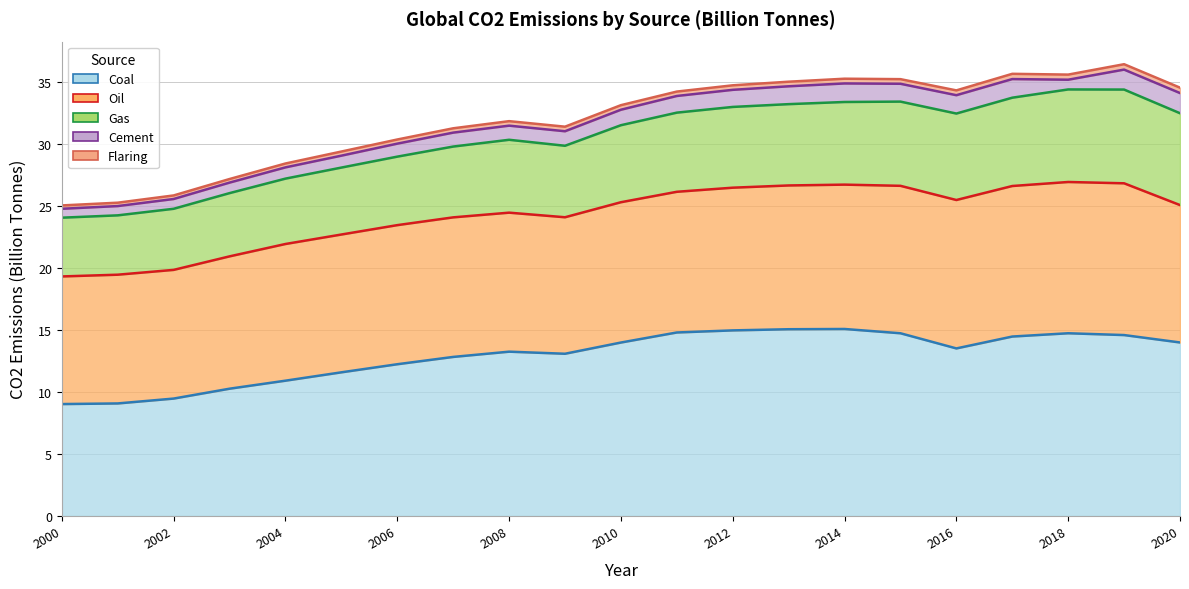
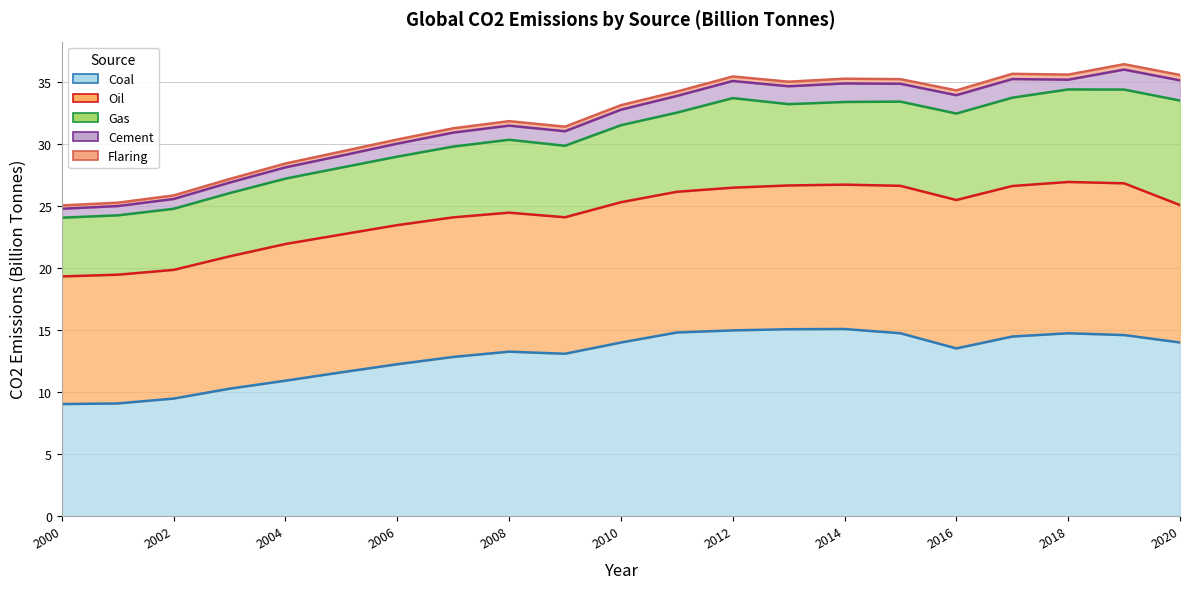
Gas, 2012: 6.5 -> 7.2
Gas, 2020: 7.4 -> 8.4
